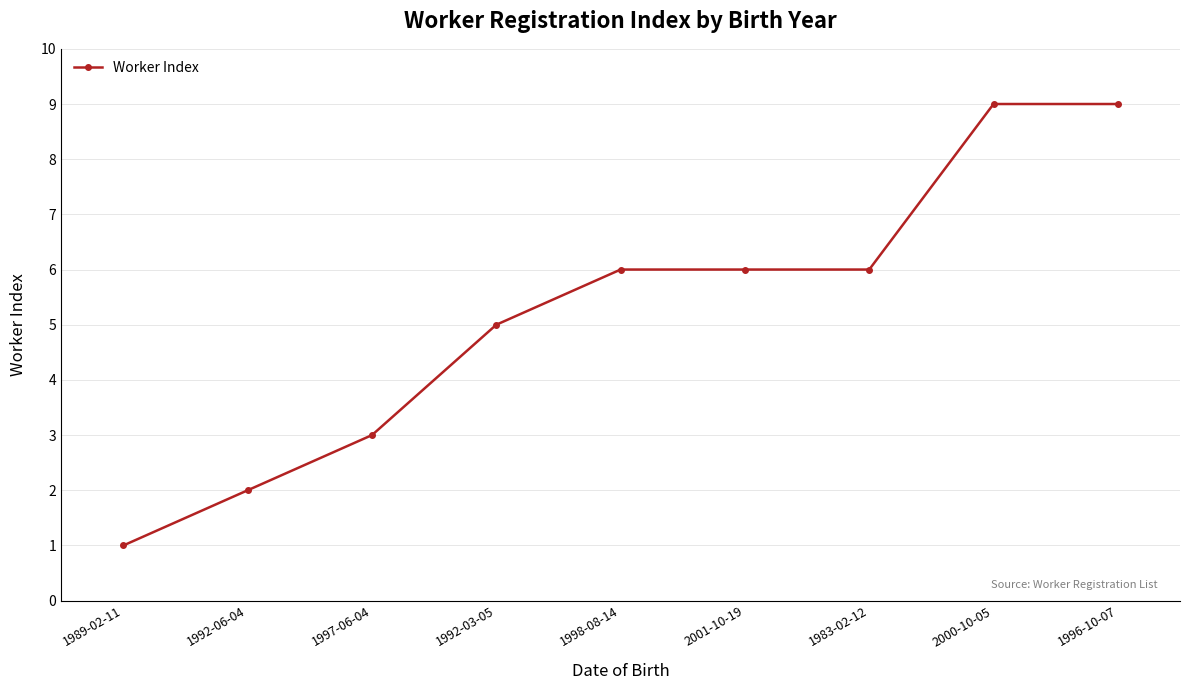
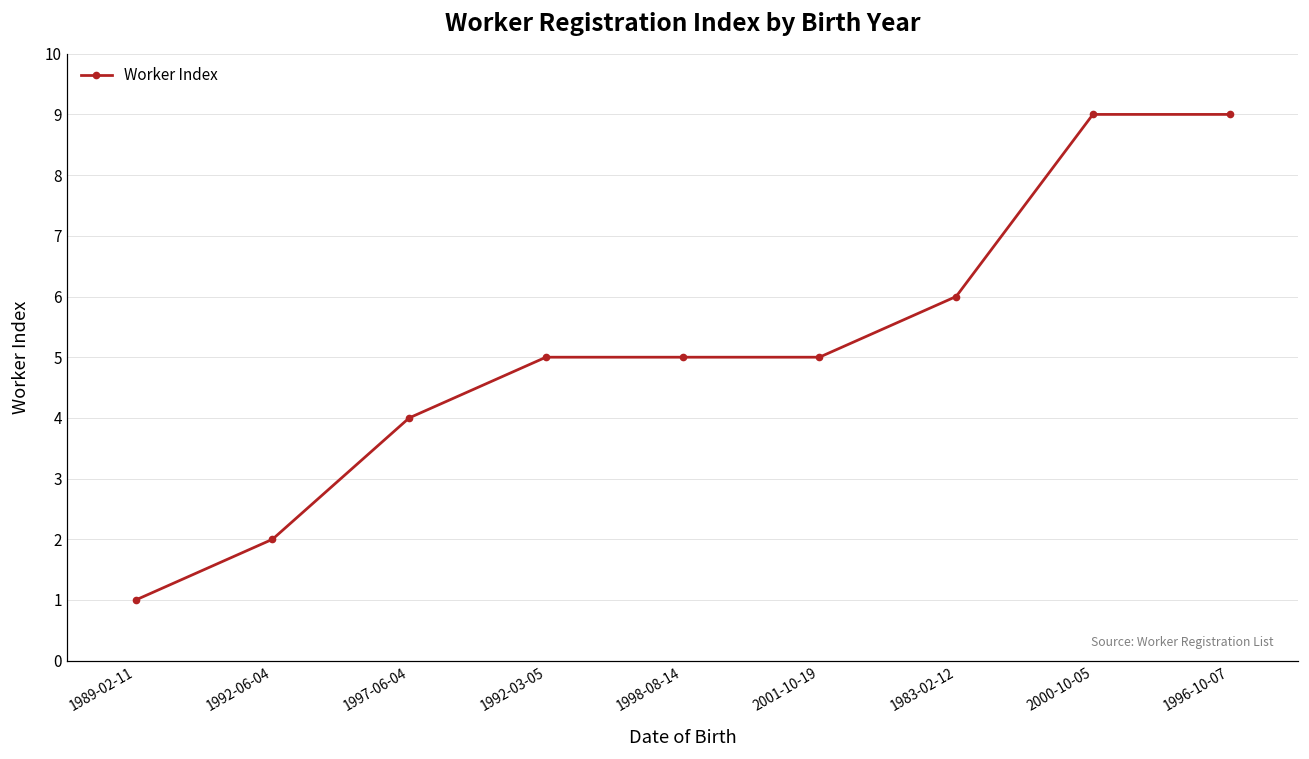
1997-06-04: 3 -> 4
1998-08-14: 6 -> 5
2001-10-19: 6 -> 5
